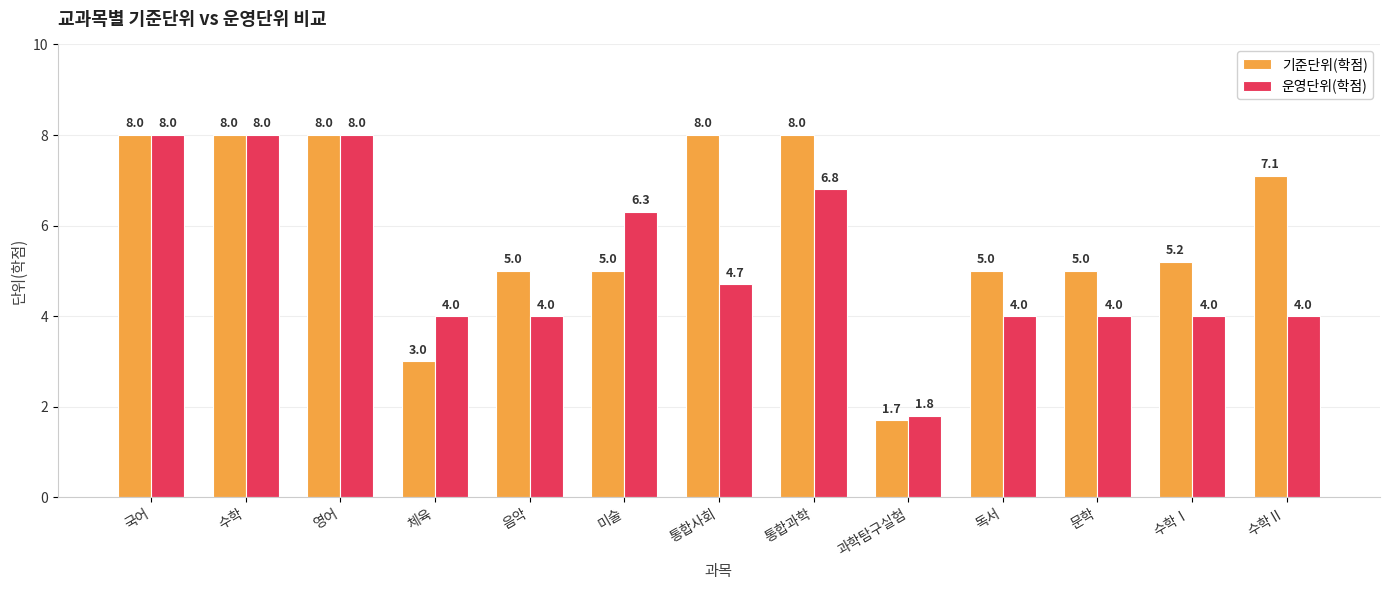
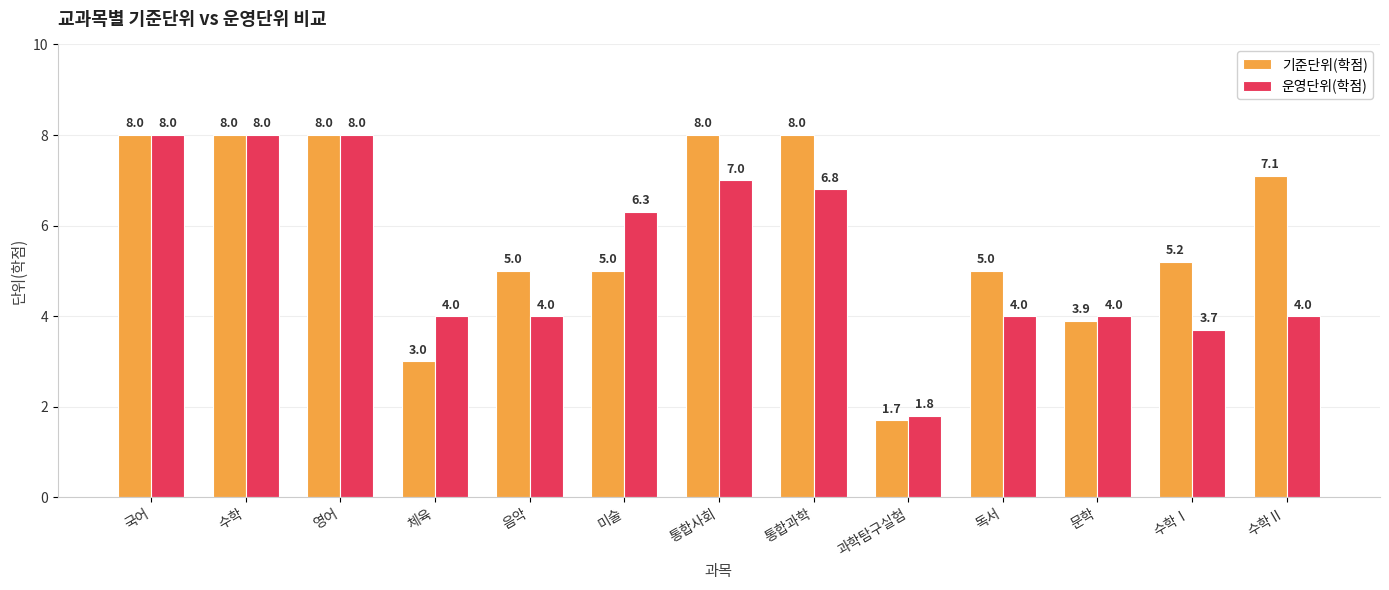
운영단위(학점), 통합사회: 4.7 -> 7.0
기준단위(학점), 문학: 5.0 -> 3.9
운영단위(학점), 수학Ⅰ: 4.0 -> 3.7
